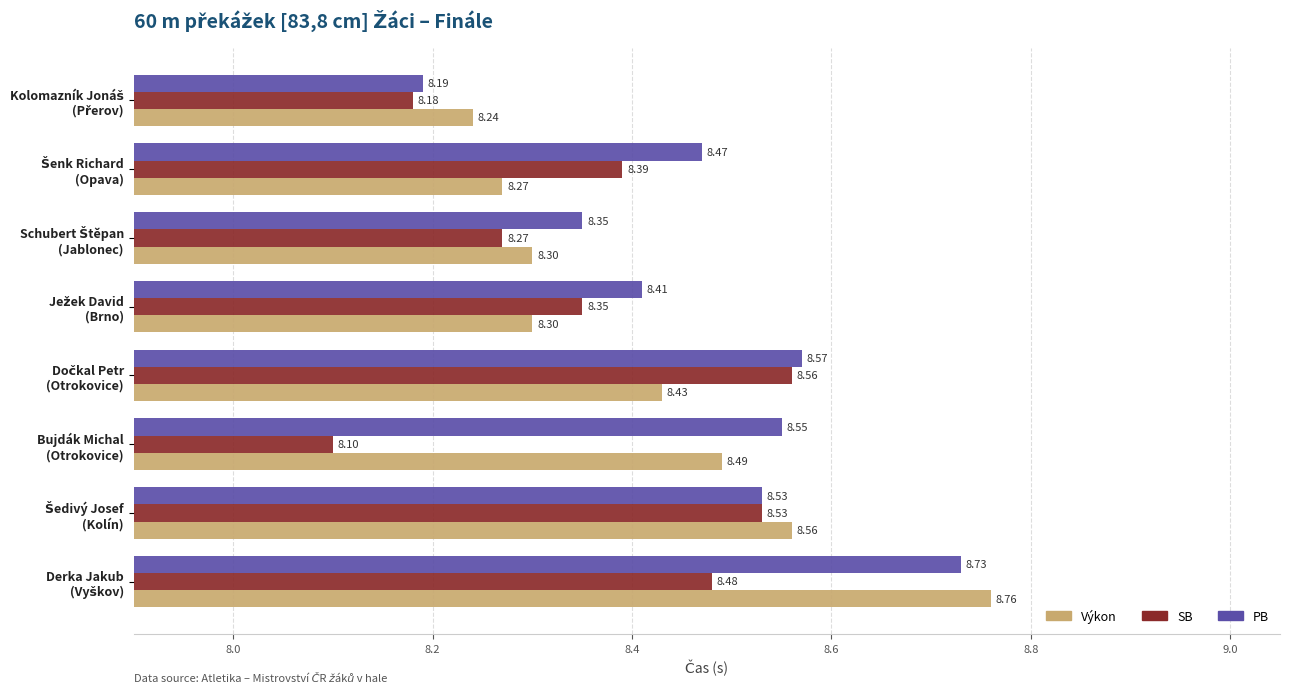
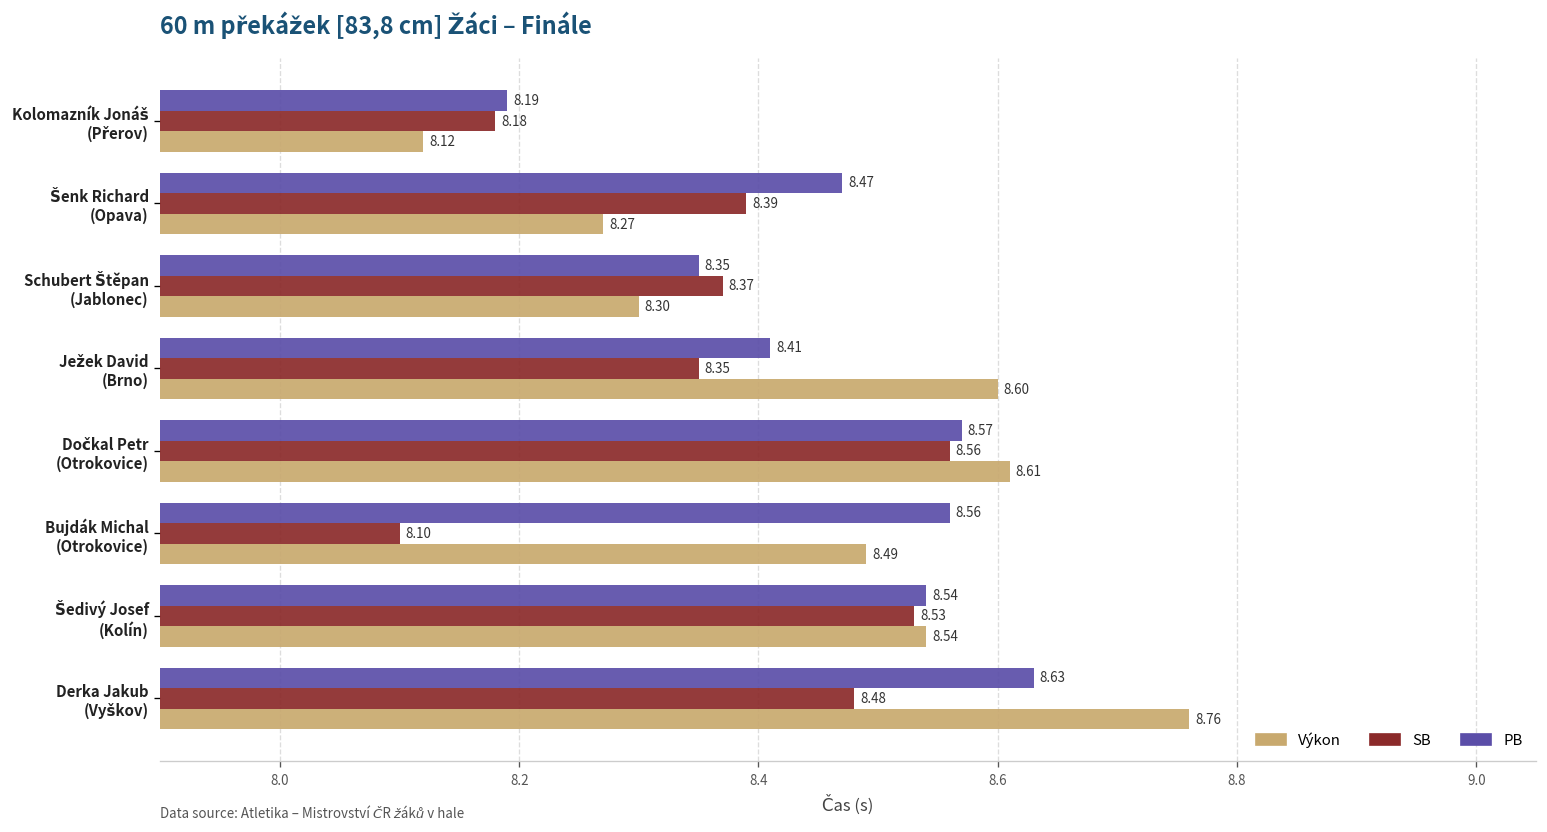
Výkon, Kolomazník Jonáš (Přerov): 8.24 -> 8.12
SB, Schubert Štěpan (Jablonec): 8.27 -> 8.37
Výkon, Ježek David (Brno): 8.30 -> 8.60
Výkon, Dočkal Petr (Otrokovice): 8.43 -> 8.61
PB, Bujdák Michal (Otrokovice): 8.55 -> 8.56
PB, Šedivý Josef (Kolín): 8.53 -> 8.54
Výkon, Šedivý Josef (Kolín): 8.56 -> 8.54
PB, Derka Jakub (Vyškov): 8.73 -> 8.63
